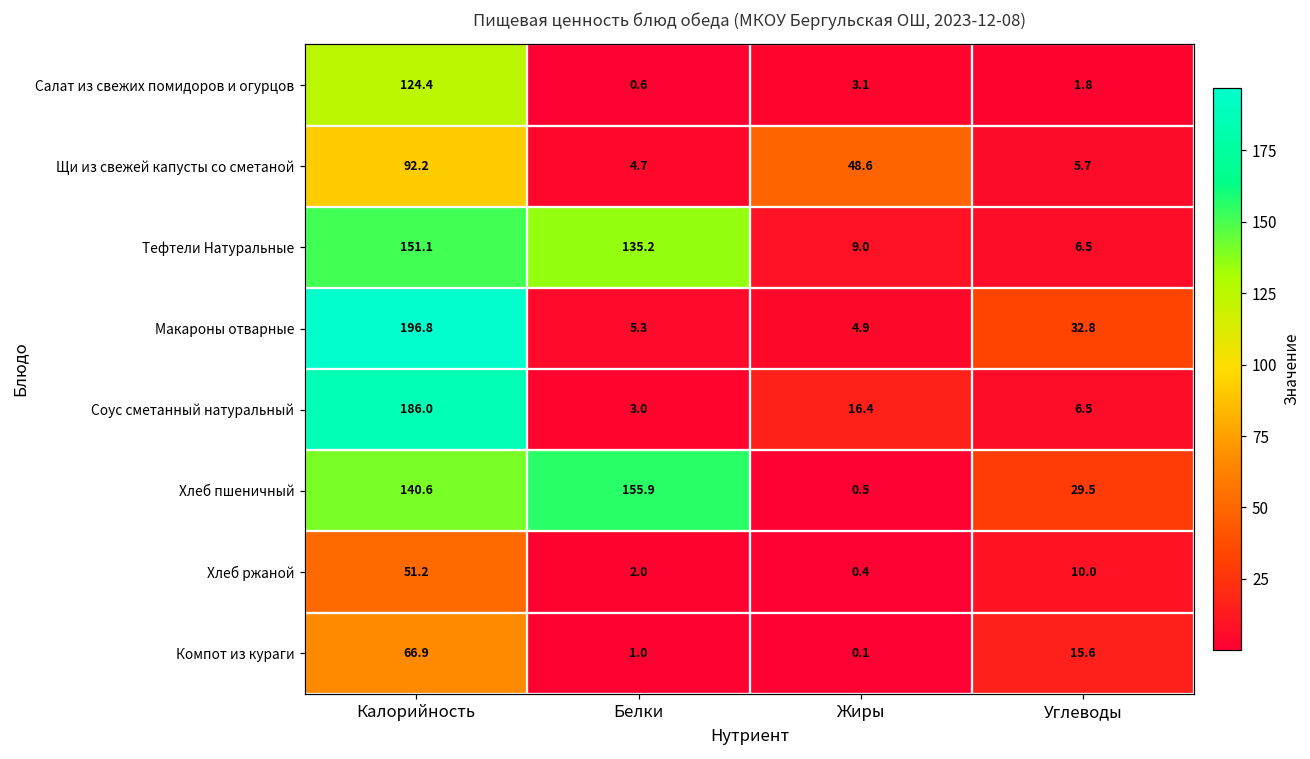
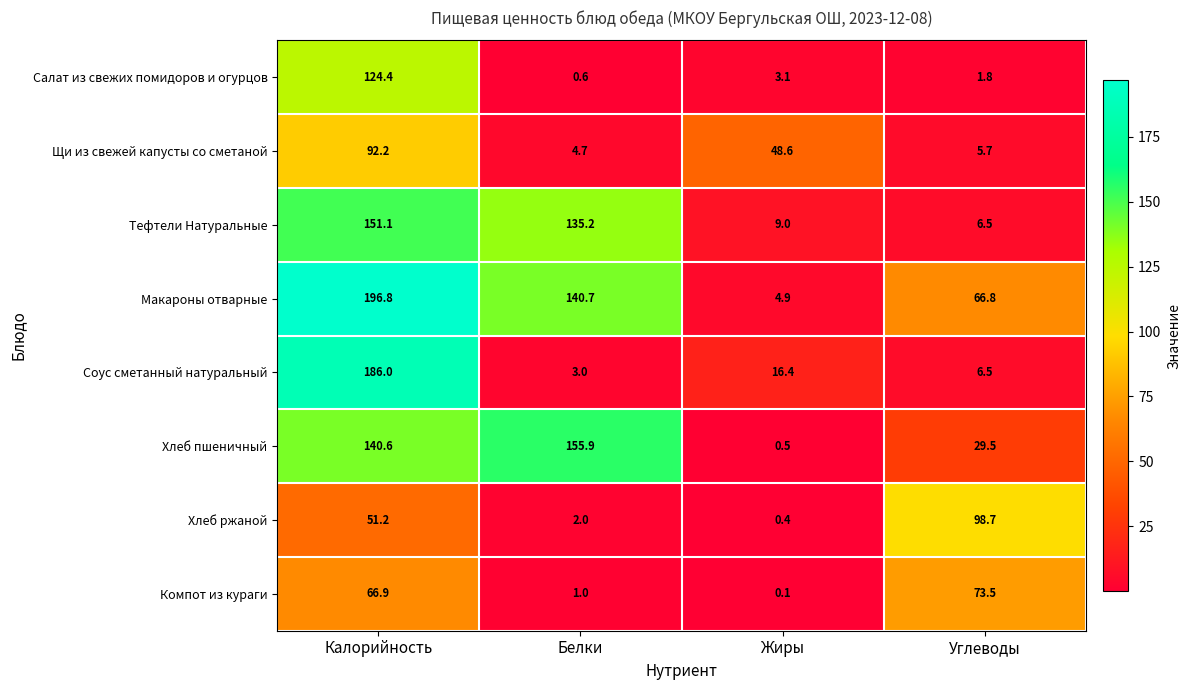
Макароны отварные, Белки: 5.3 -> 140.7
Макароны отварные, Углеводы: 32.8 -> 66.8
Хлеб ржаной, Углеводы: 10.0 -> 98.7
Компот из кураги, Углеводы: 15.6 -> 73.5
